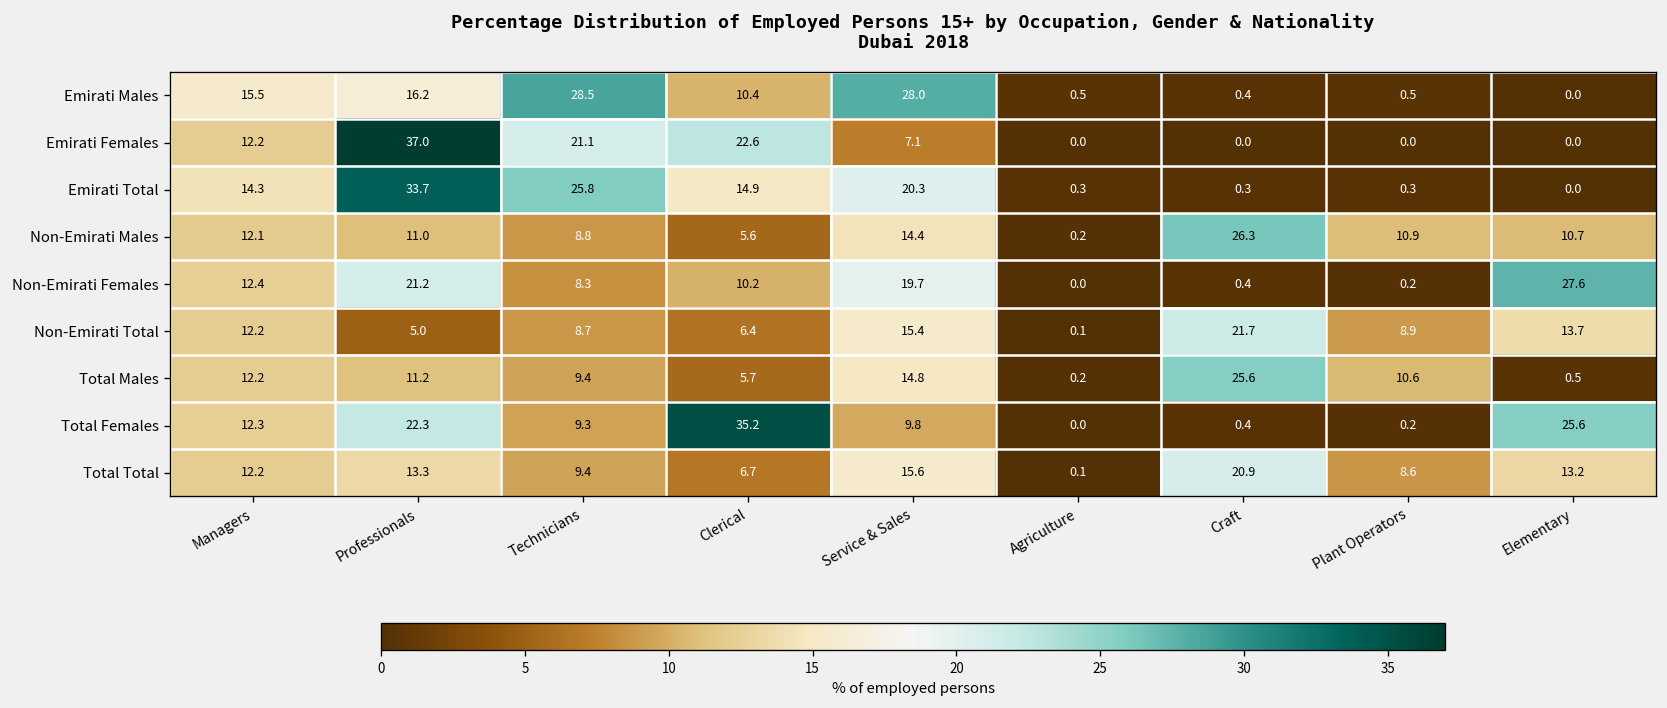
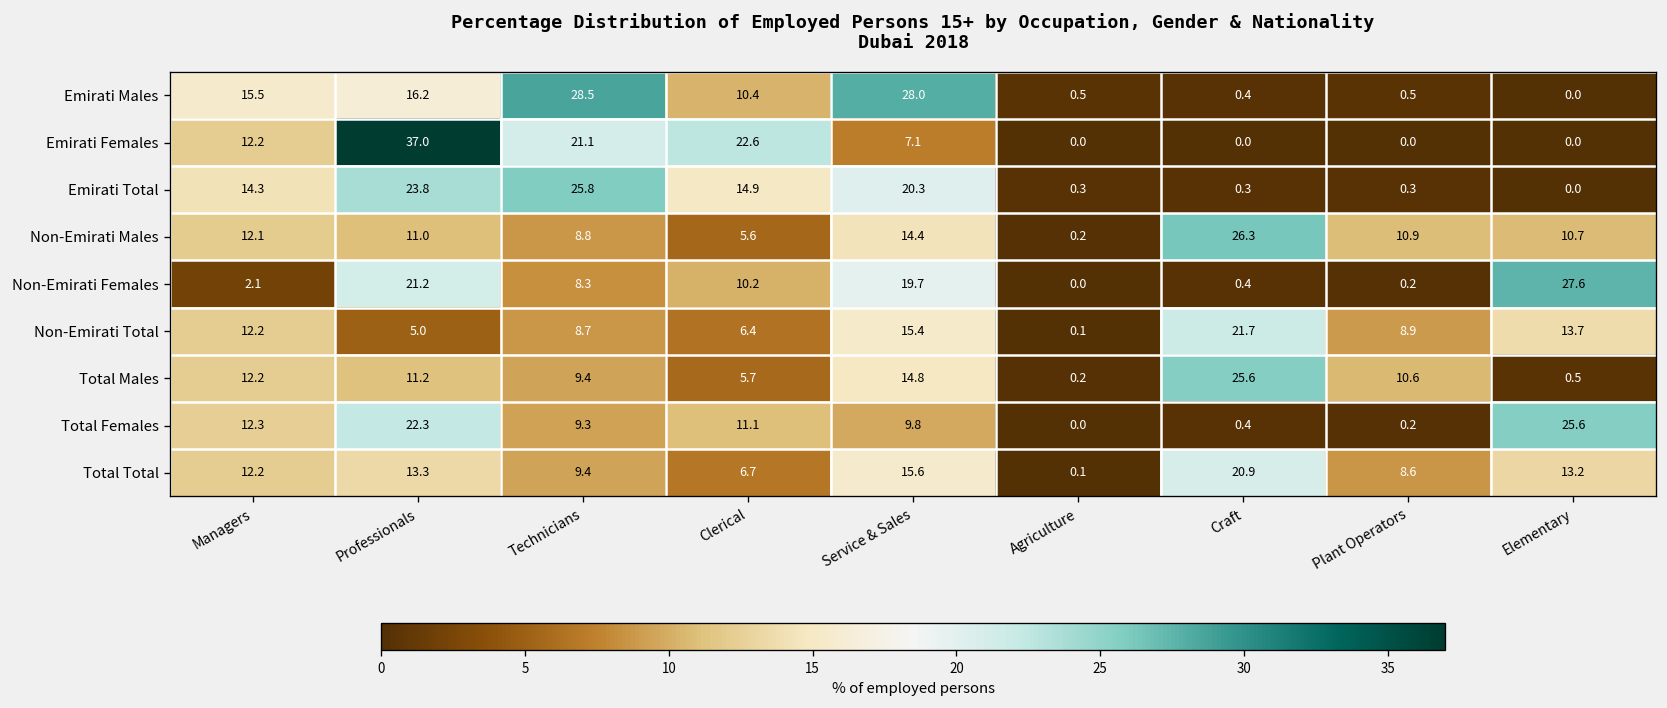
Emirati Total, Professionals: 33.7 -> 23.8
Non-Emirati Females, Managers: 12.4 -> 2.1
Total Females, Clerical: 35.2 -> 11.1
